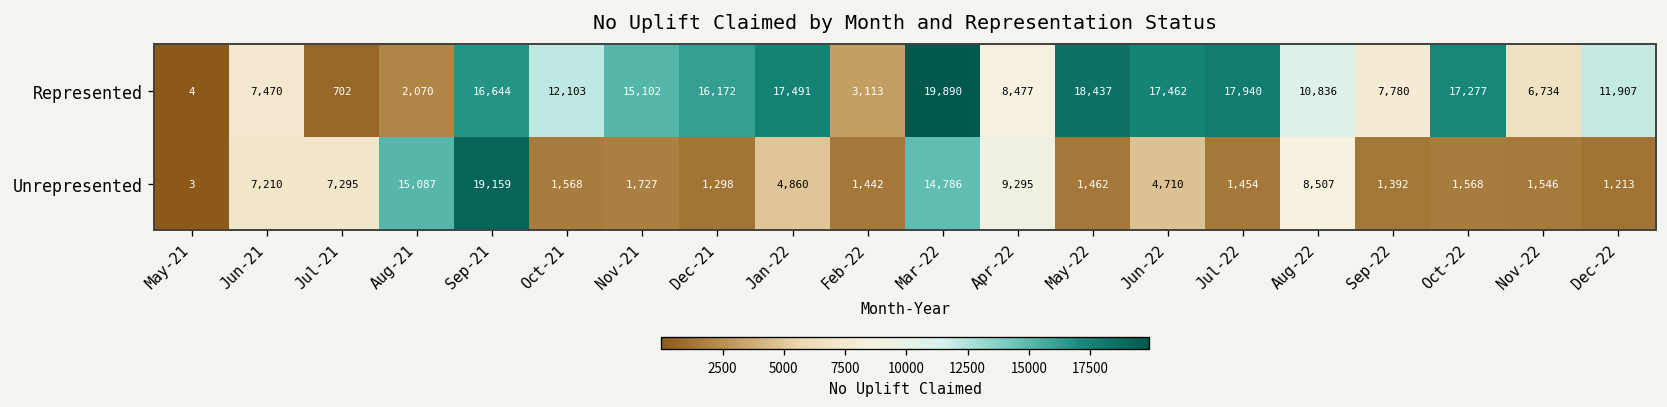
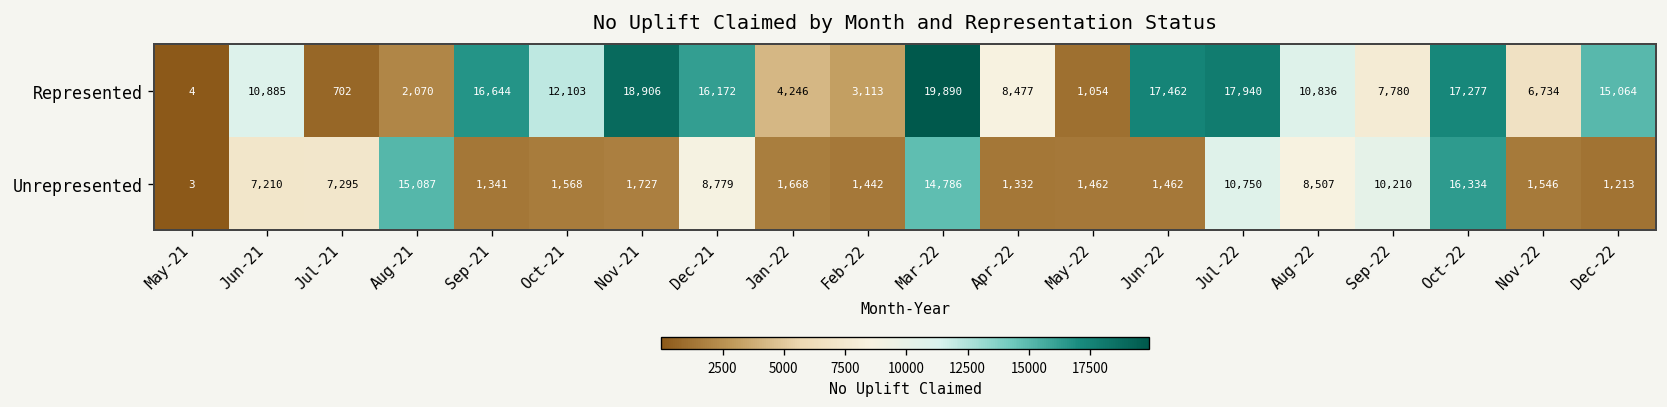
Represented, Jun-21: 7,470 -> 10,885
Represented, Nov-21: 15,102 -> 18,906
Represented, Jan-22: 17,491 -> 4,246
Represented, May-22: 18,437 -> 1,054
Represented, Dec-22: 11,907 -> 15,064
Unrepresented, Sep-21: 19,159 -> 1,341
Unrepresented, Dec-21: 1,298 -> 8,779
Unrepresented, Jan-22: 4,860 -> 1,668
Unrepresented, Apr-22: 9,295 -> 1,332
Unrepresented, Jun-22: 4,710 -> 1,462
Unrepresented, Jul-22: 1,454 -> 10,750
Unrepresented, Sep-22: 1,392 -> 10,210
Unrepresented, Oct-22: 1,568 -> 16,334
